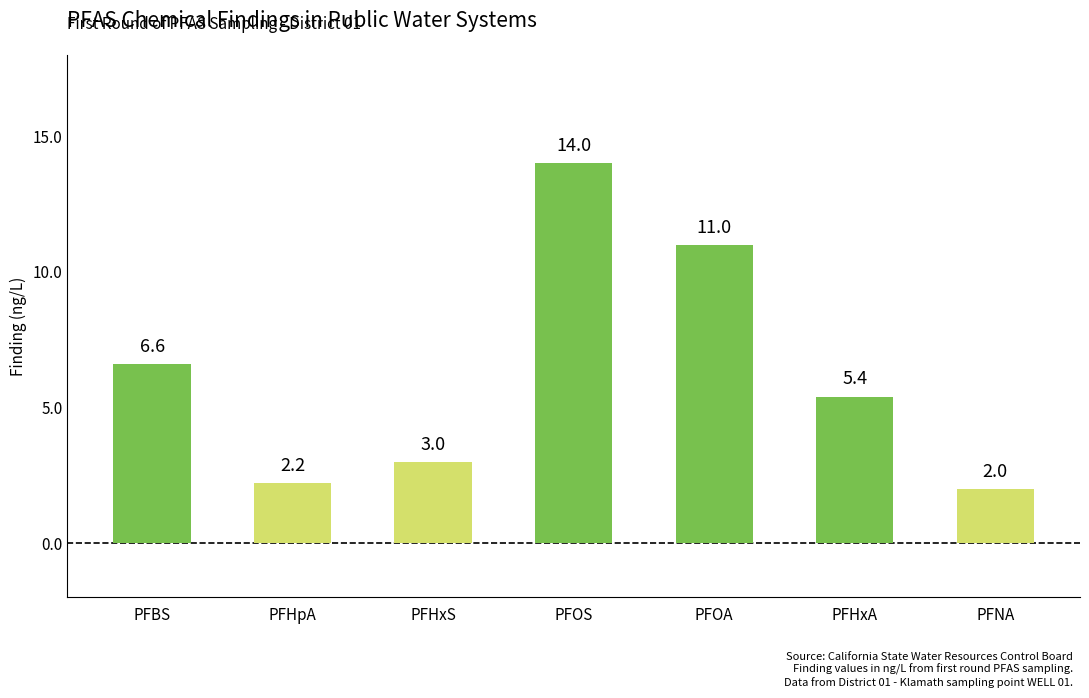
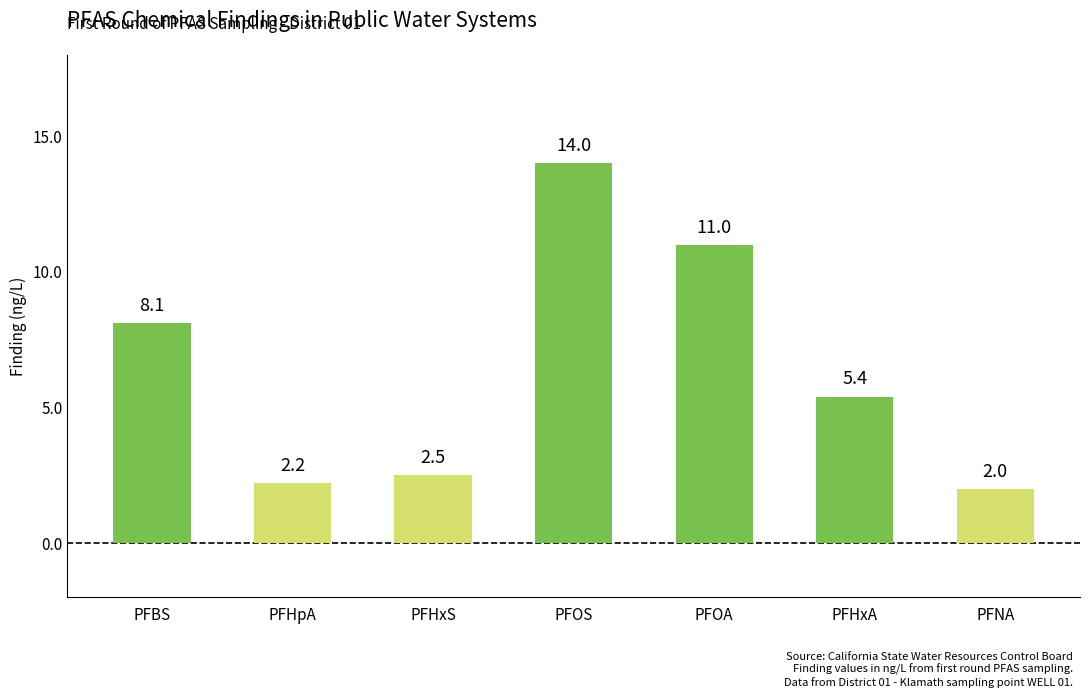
PFBS: 6.6 -> 8.1
PFHxS: 3.0 -> 2.5
